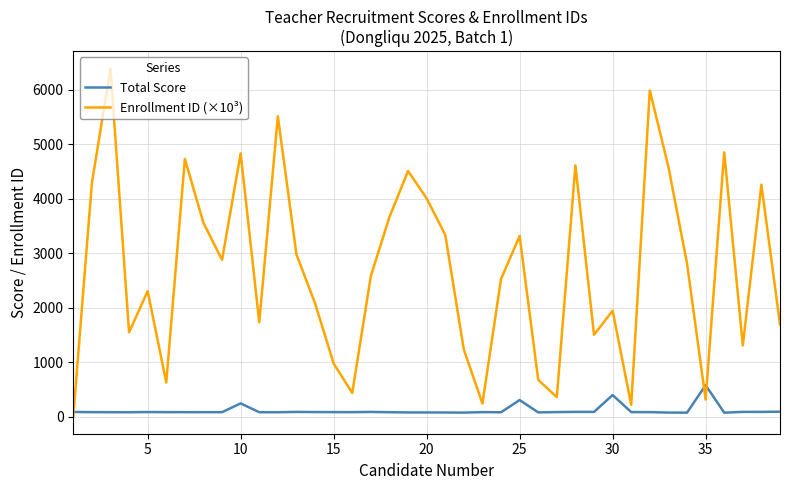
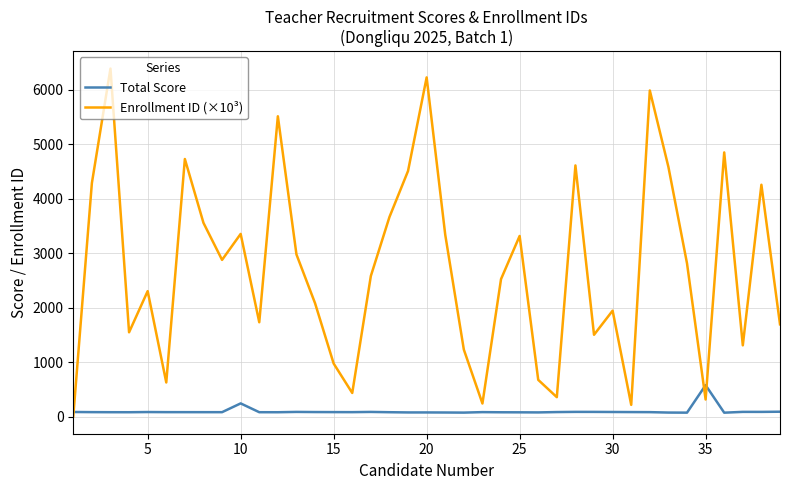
Enrollment ID (×10³), 10: 4800 -> 3400
Enrollment ID (×10³), 20: 4000 -> 6200
Total Score, 25: 300 -> 100
Total Score, 30: 400 -> 100
